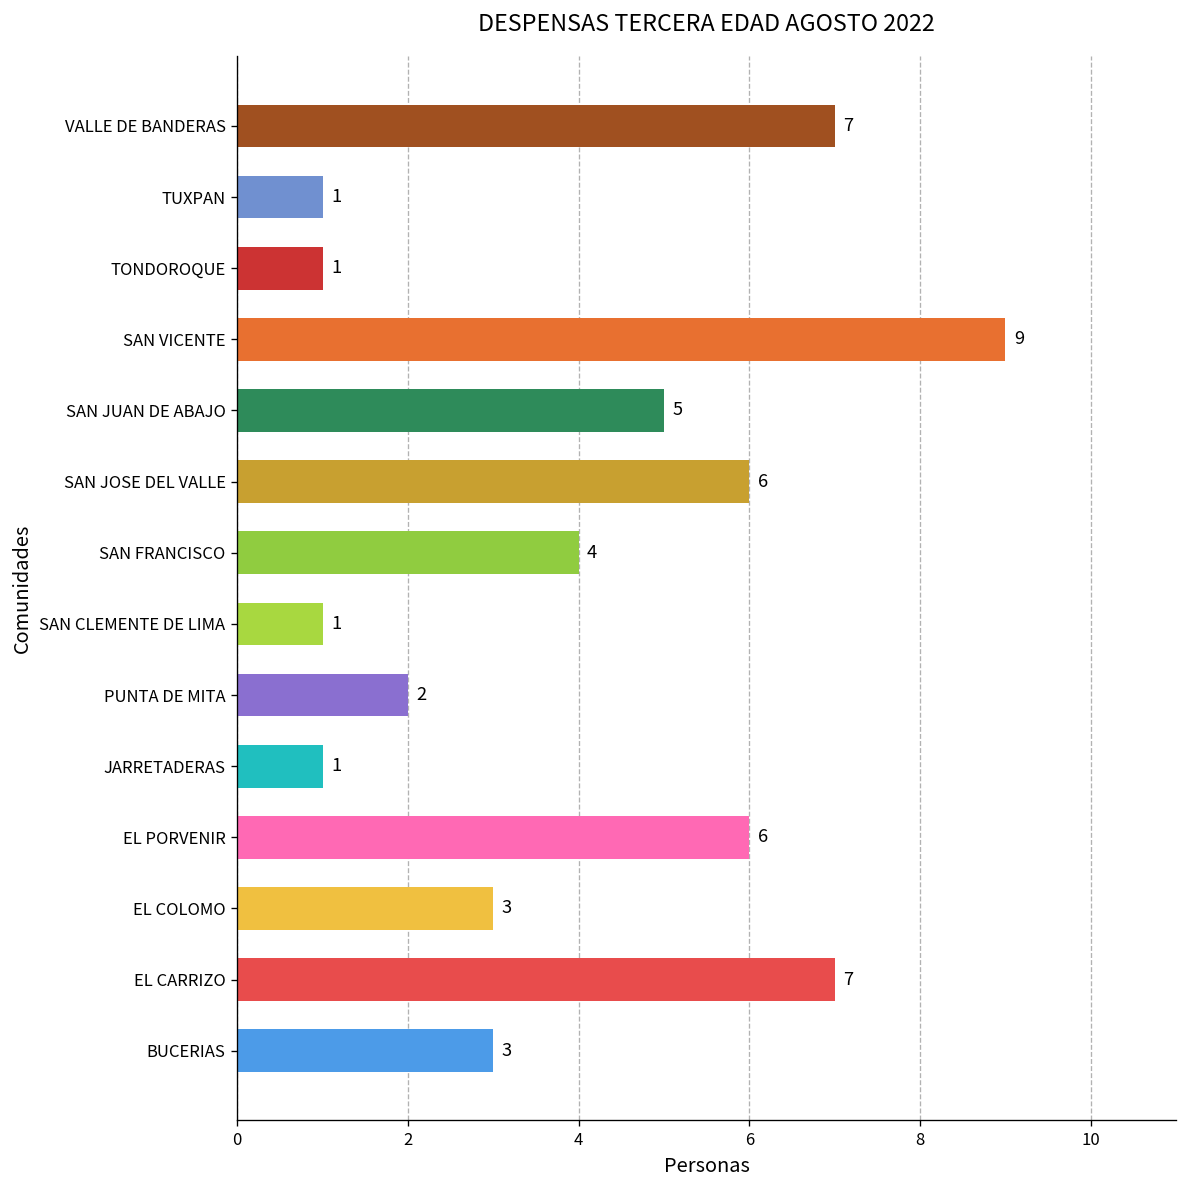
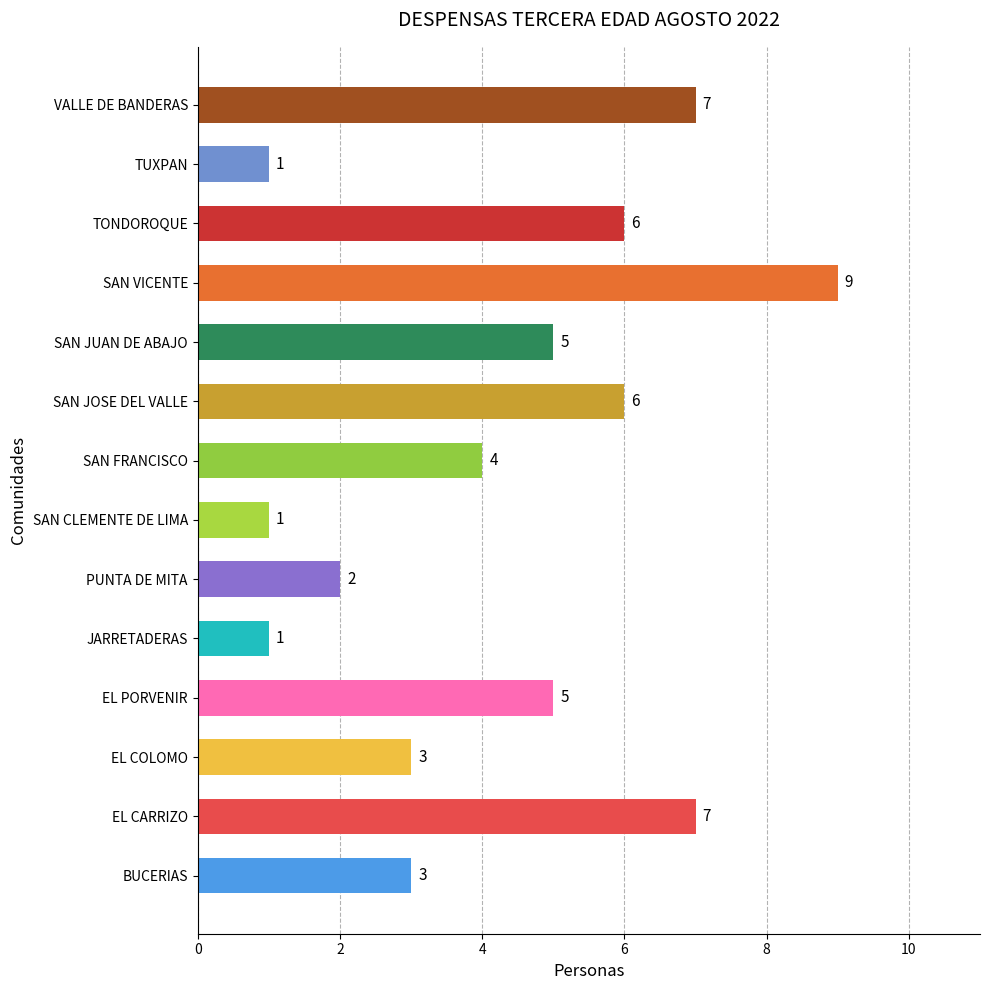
TONDOROQUE: 1 -> 6
EL PORVENIR: 6 -> 5
